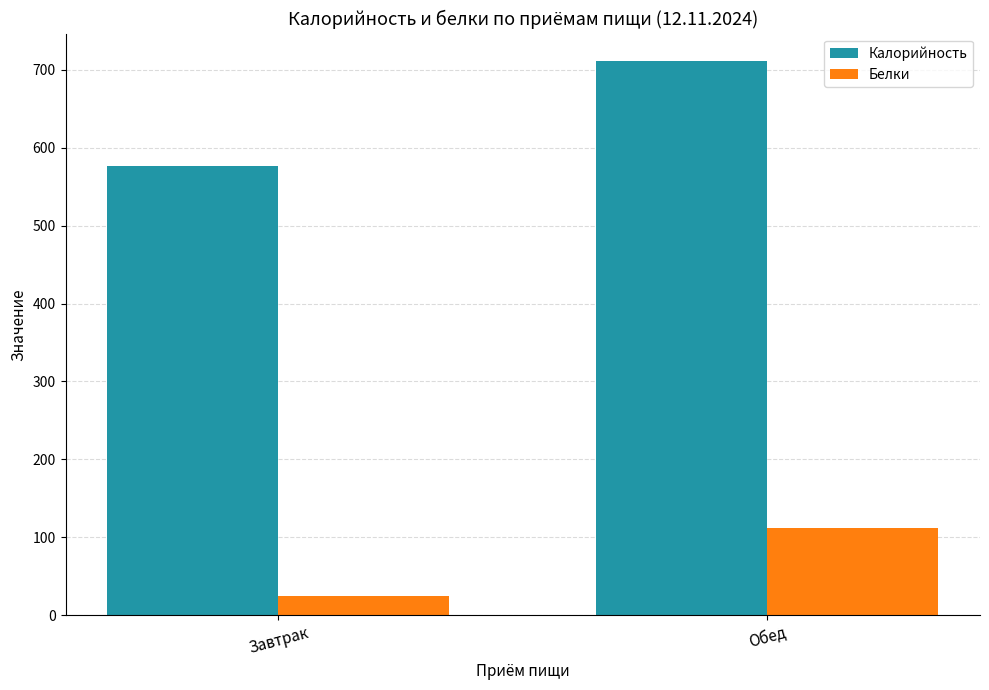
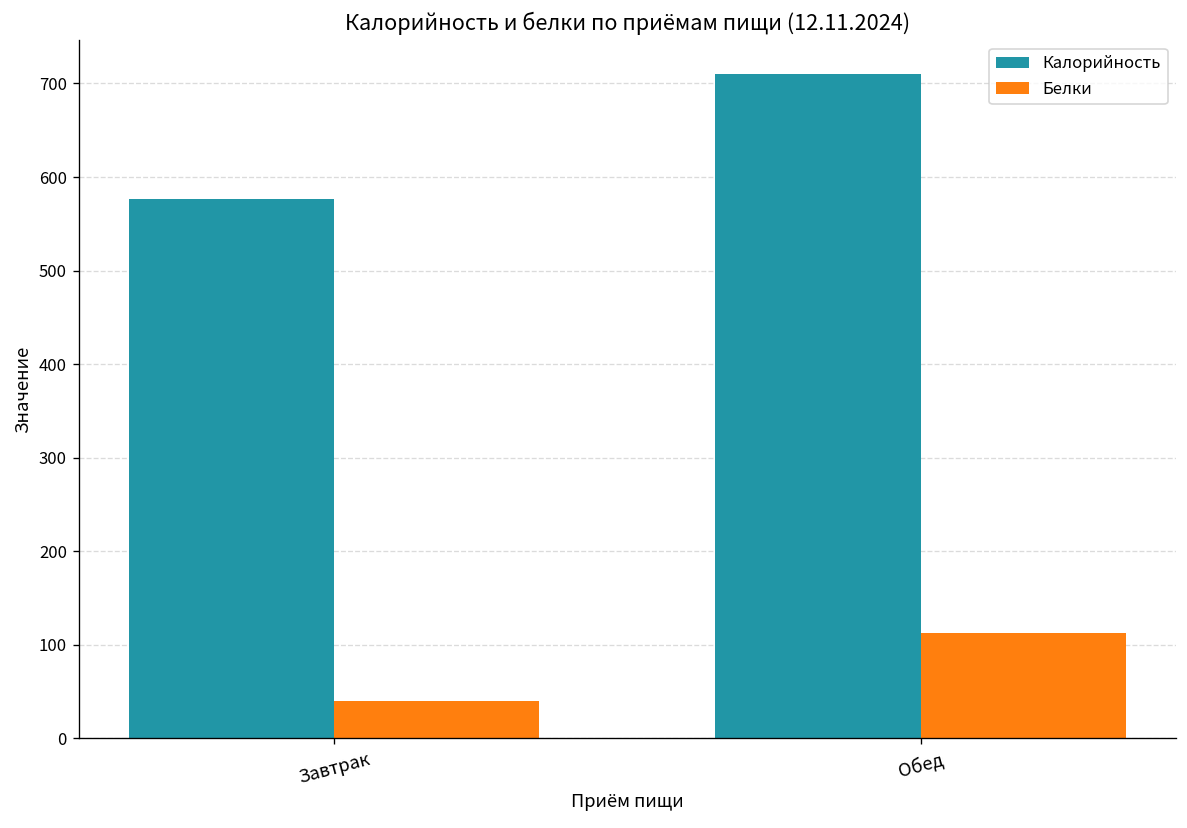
Белки, Завтрак: 20 -> 40
